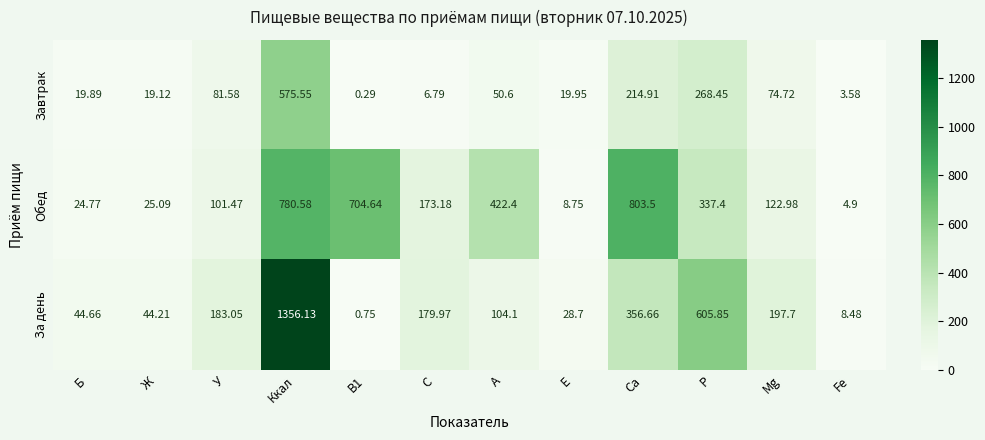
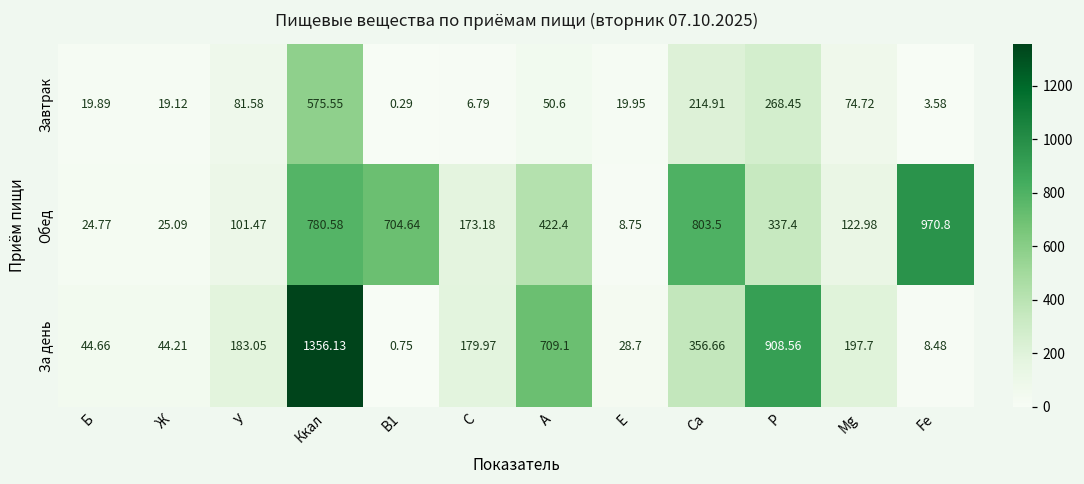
Обед, Fe: 4.9 -> 970.8
За день, A: 104.1 -> 709.1
За день, P: 605.85 -> 908.56
